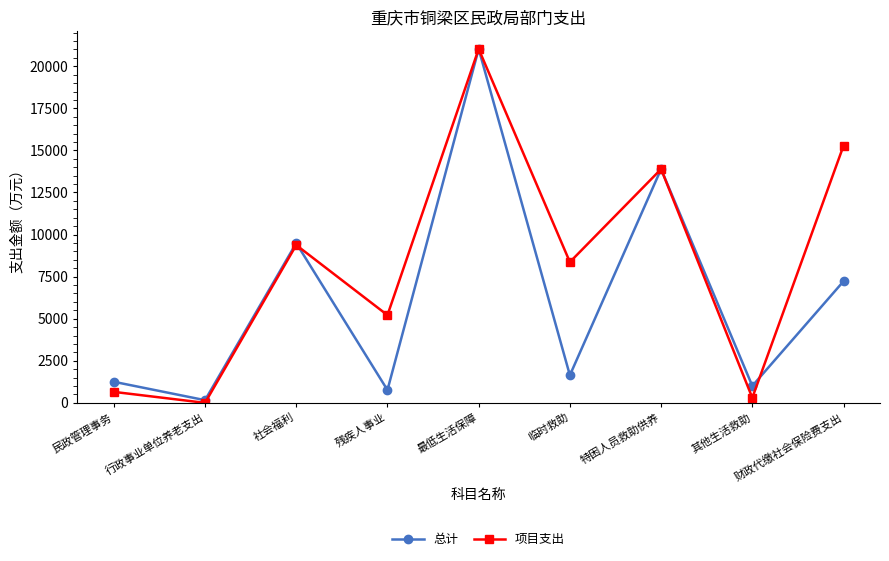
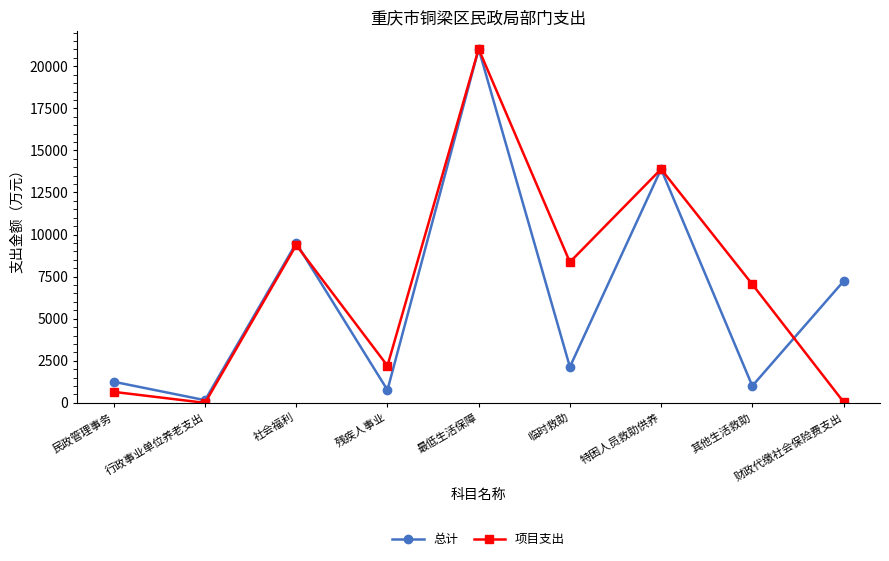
项目支出, 残疾人事业: 5200 -> 2200
总计, 临时救助: 1600 -> 2100
项目支出, 其他生活救助: 300 -> 7000
项目支出, 财政代缴社会保险费支出: 15300 -> 100
